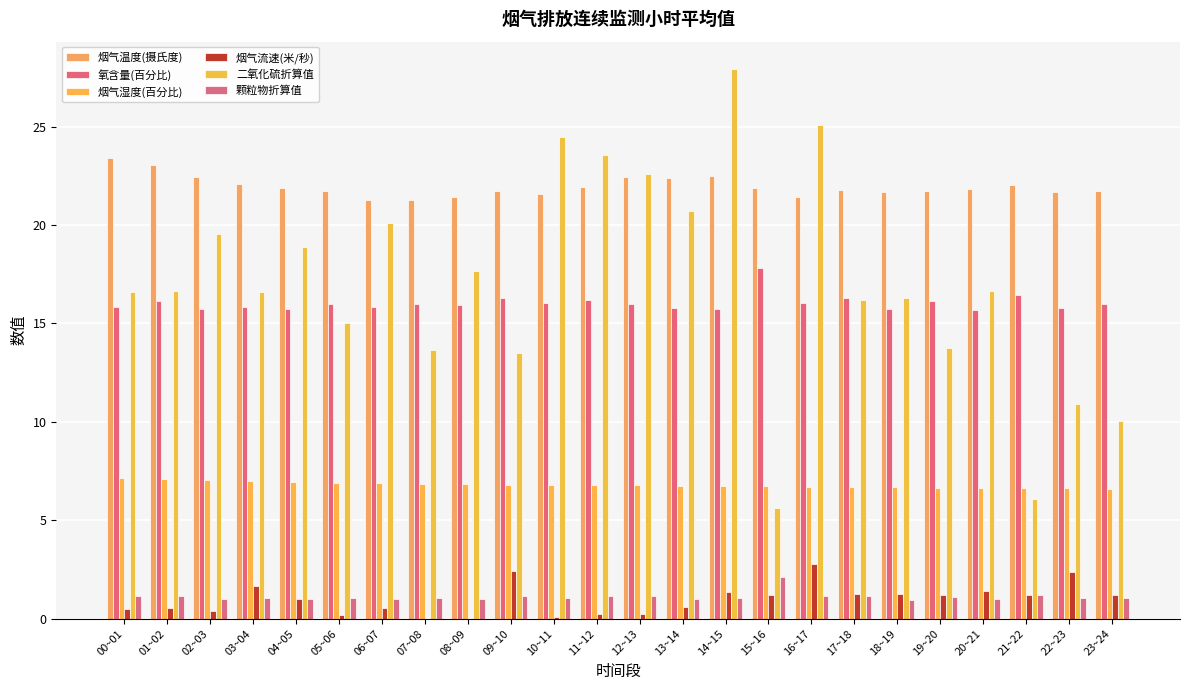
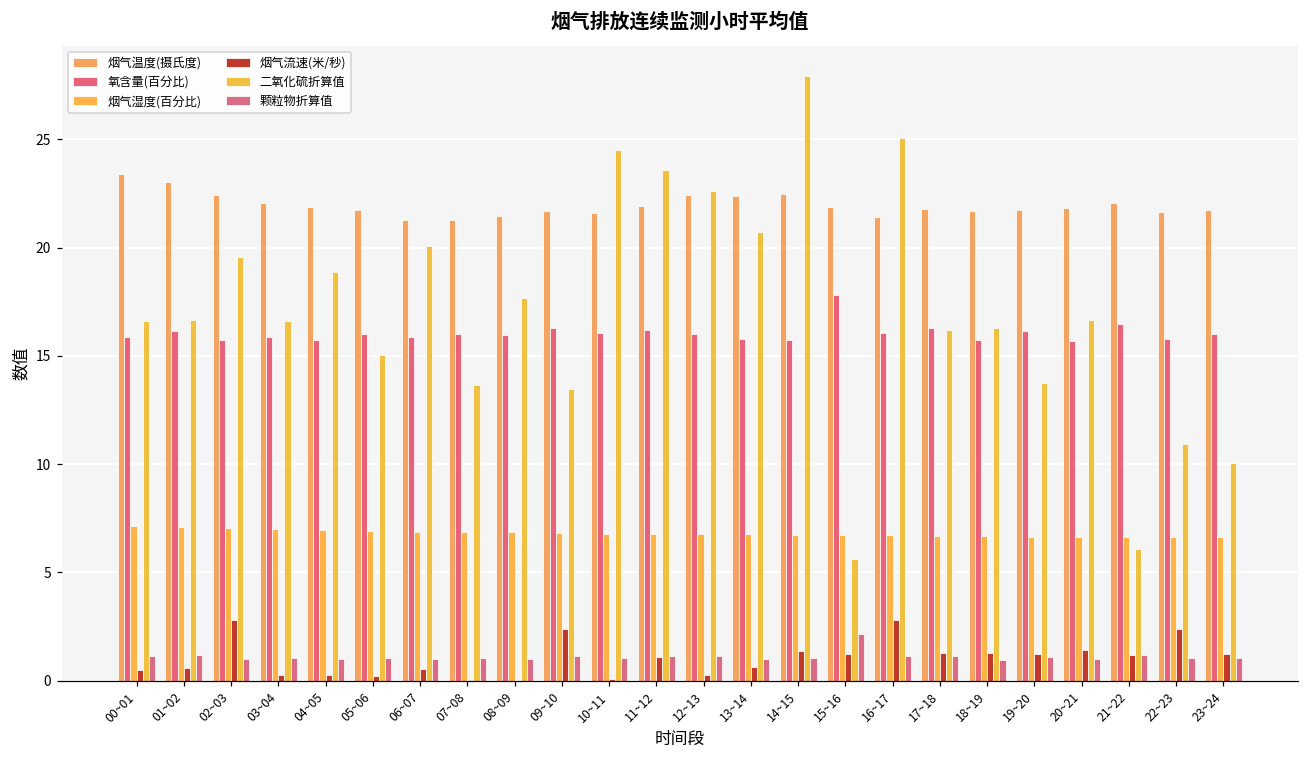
烟气流速(米/秒), 02~03: 0.4 -> 2.8
烟气流速(米/秒), 03~04: 1.6 -> 0.3
烟气流速(米/秒), 04~05: 1.0 -> 0.2
烟气流速(米/秒), 11~12: 0.2 -> 1.1
